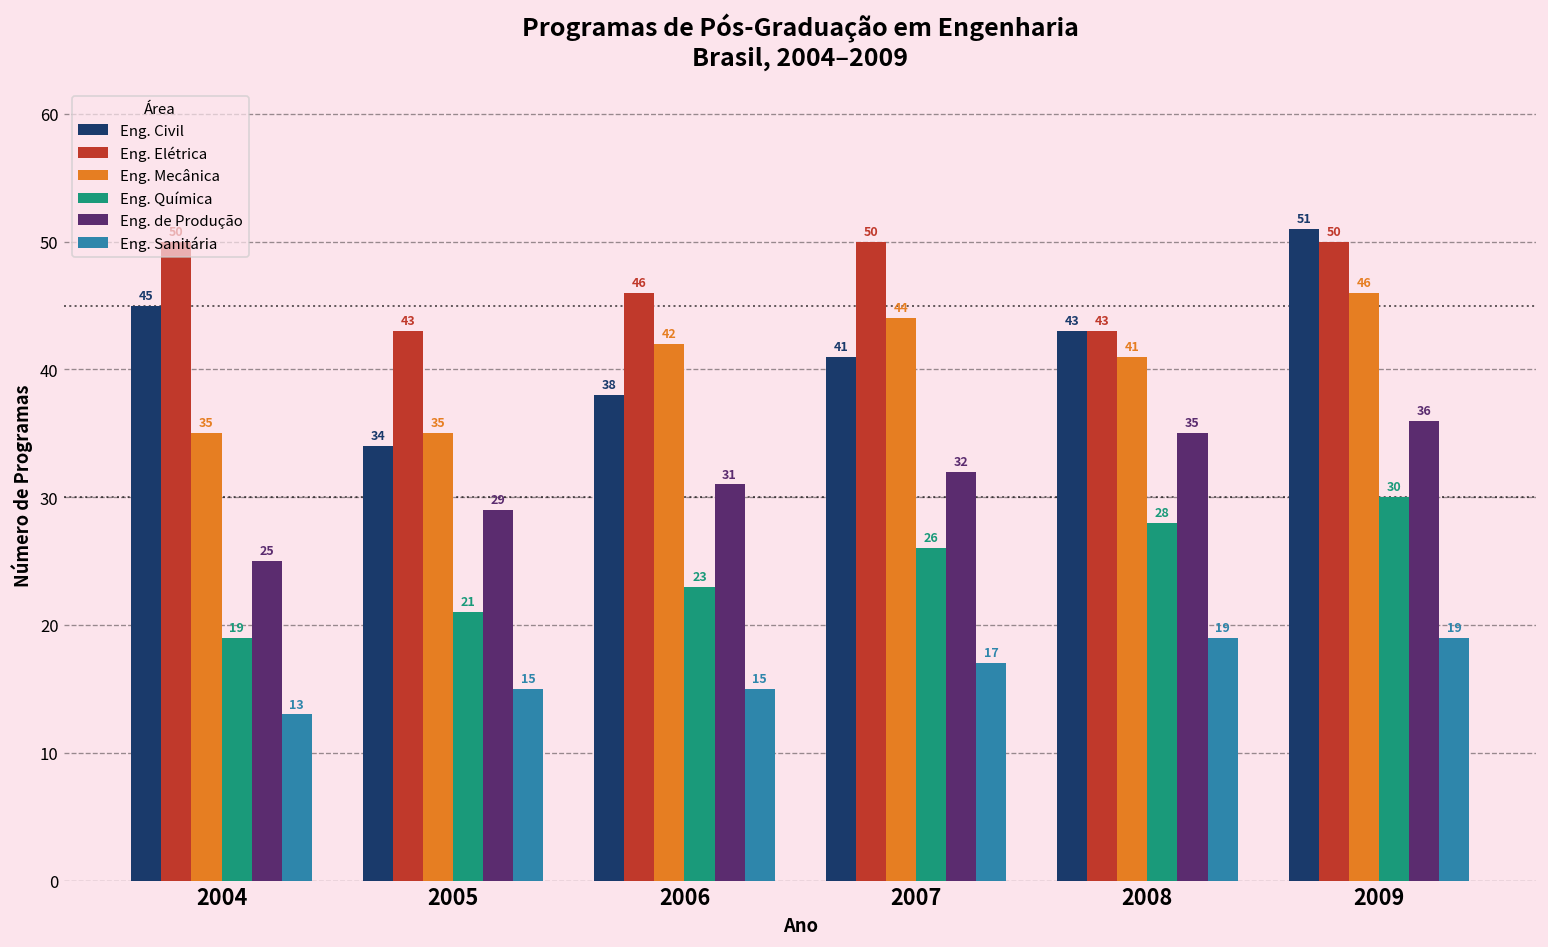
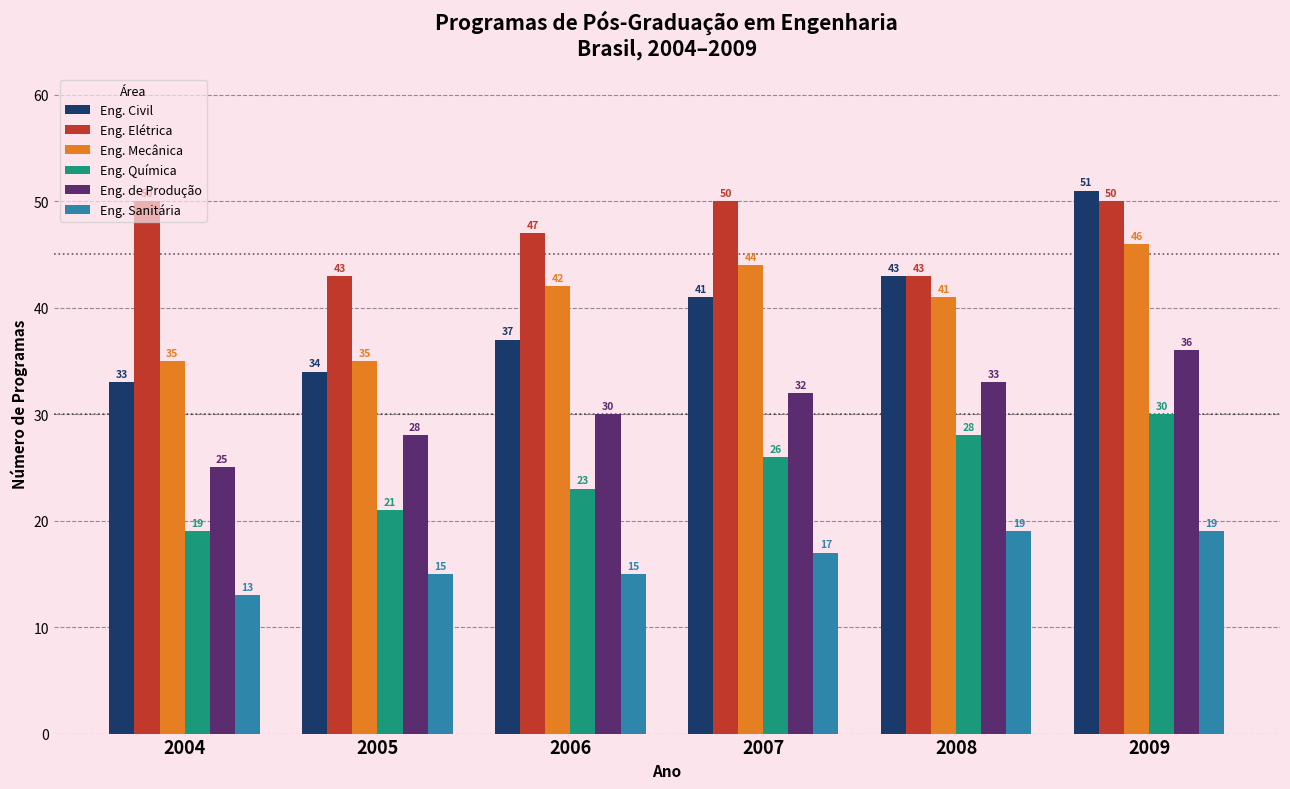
Eng. Civil, 2004: 45 -> 33
Eng. de Produção, 2005: 29 -> 28
Eng. Civil, 2006: 38 -> 37
Eng. Elétrica, 2006: 46 -> 47
Eng. de Produção, 2006: 31 -> 30
Eng. de Produção, 2008: 35 -> 33
